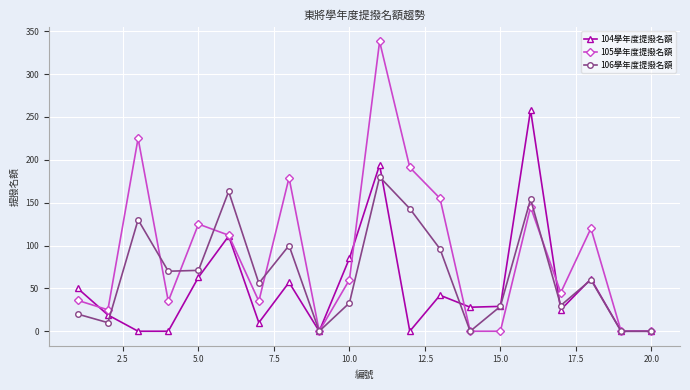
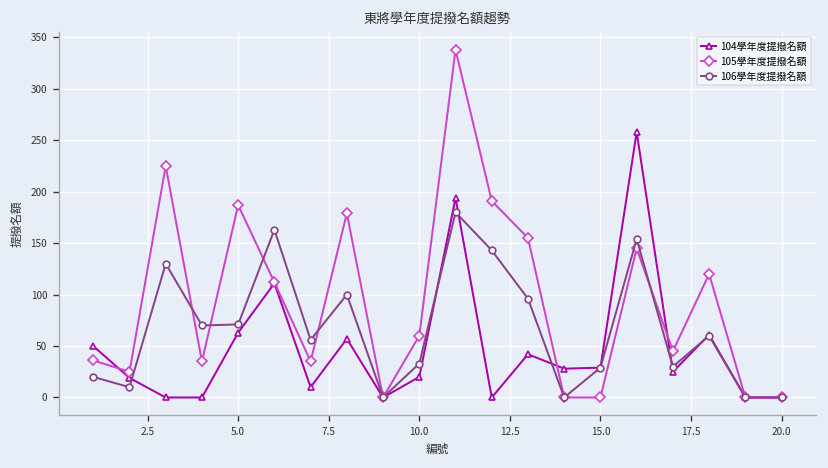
105學年度提撥名額, 5.0: 130 -> 190
104學年度提撥名額, 10.0: 90 -> 20
